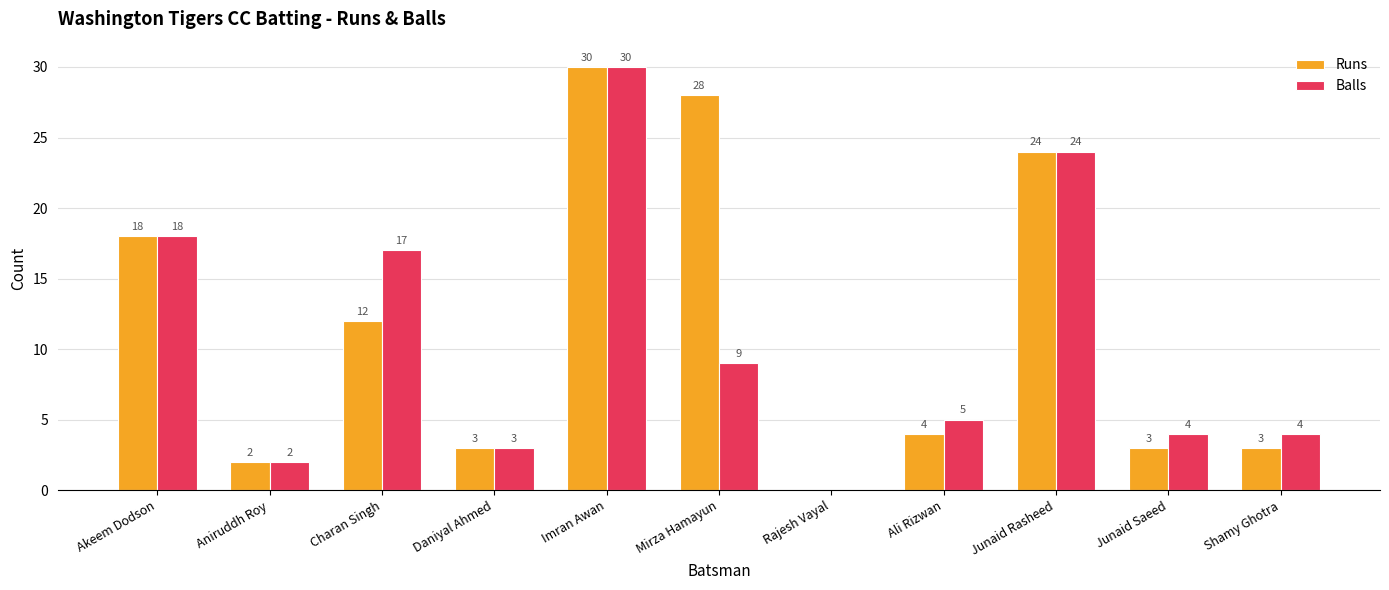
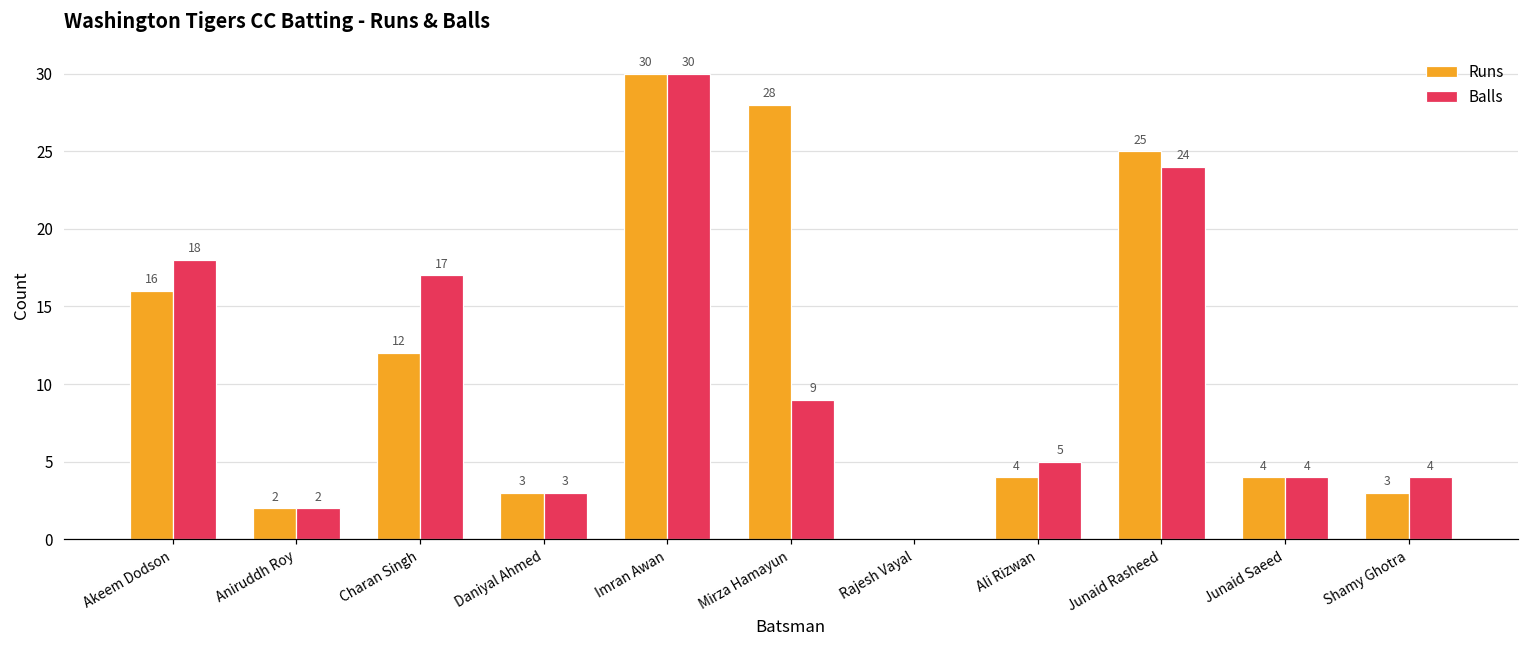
Runs, Akeem Dodson: 18 -> 16
Runs, Junaid Rasheed: 24 -> 25
Runs, Junaid Saeed: 3 -> 4
